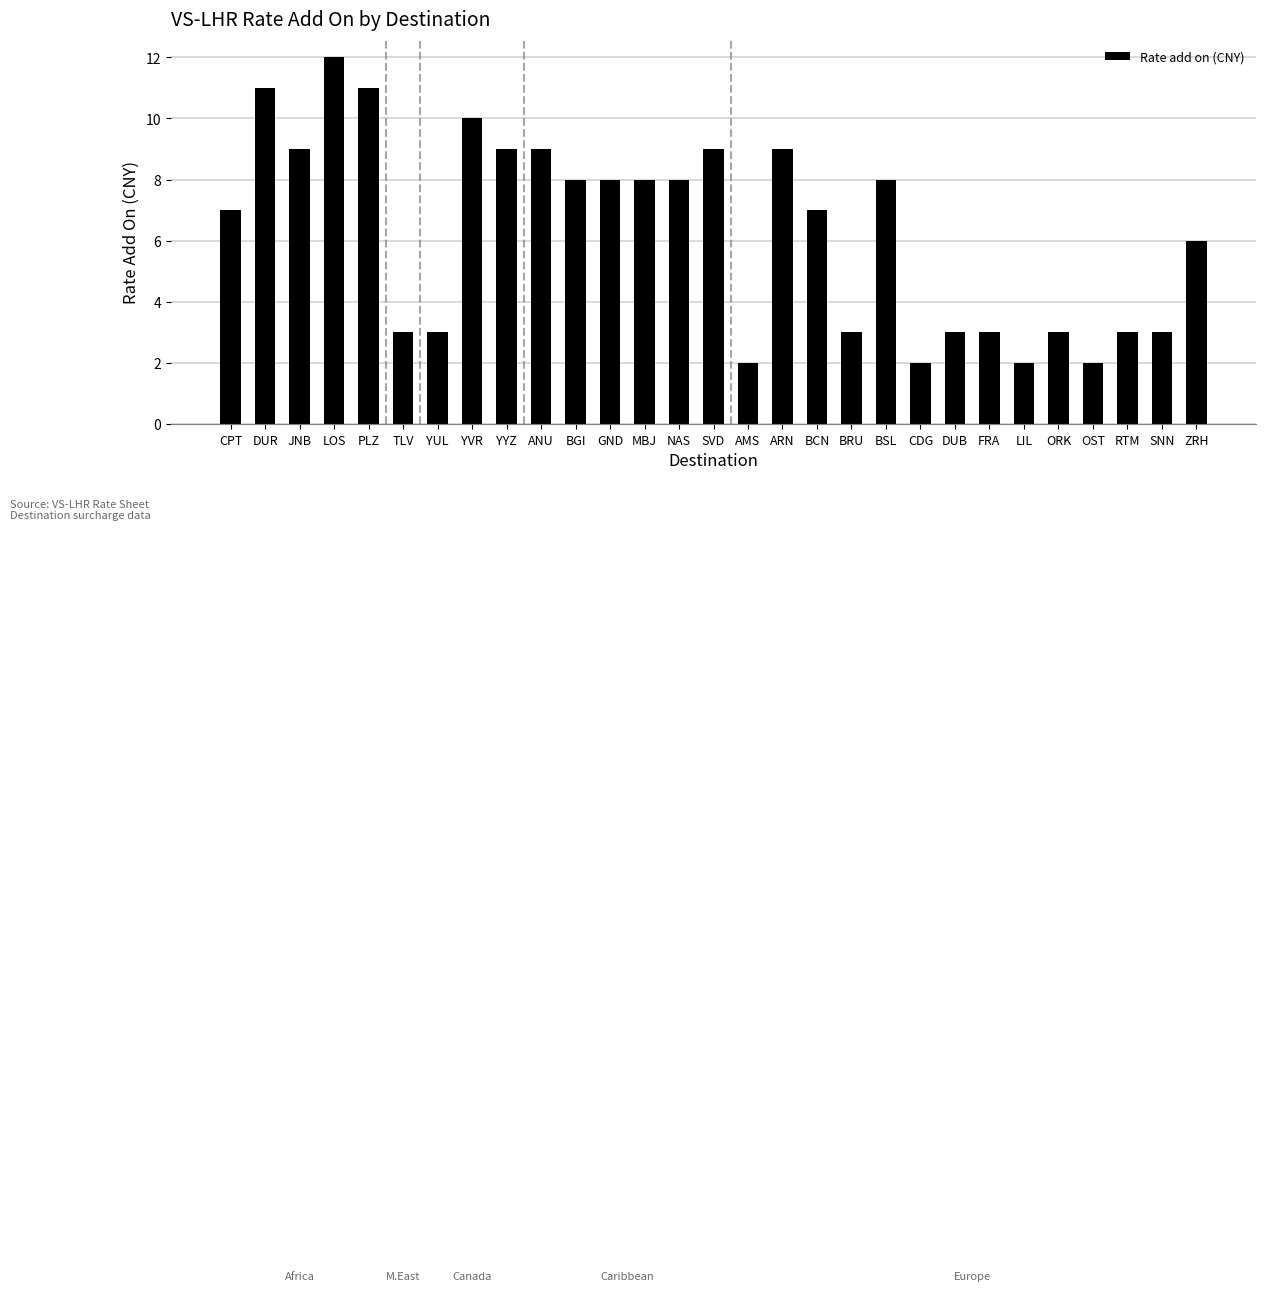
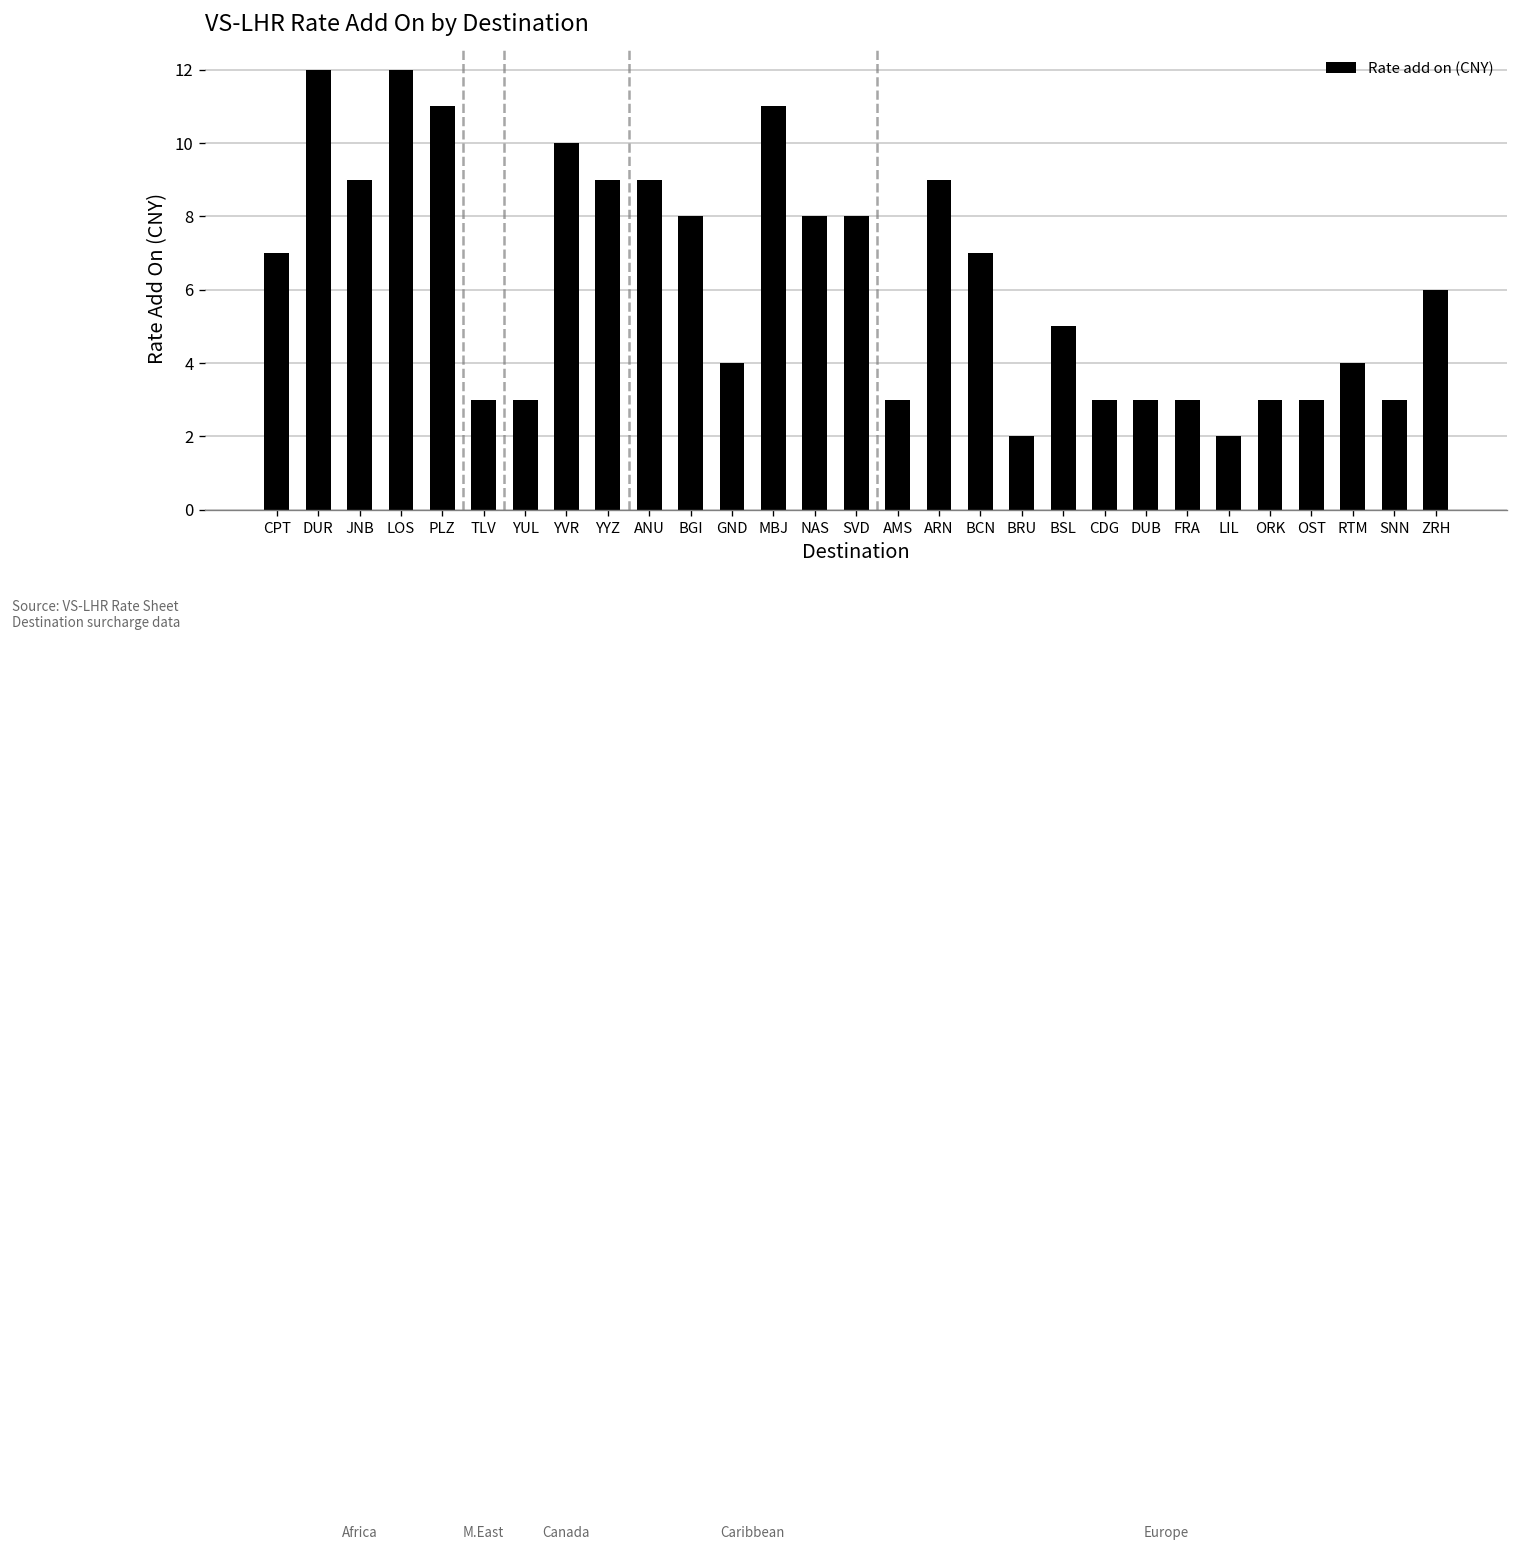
DUR: 11 -> 12
GND: 8 -> 4
MBJ: 8 -> 11
SVD: 9 -> 8
AMS: 2 -> 3
BRU: 3 -> 2
BSL: 8 -> 5
CDG: 2 -> 3
OST: 2 -> 3
RTM: 3 -> 4
